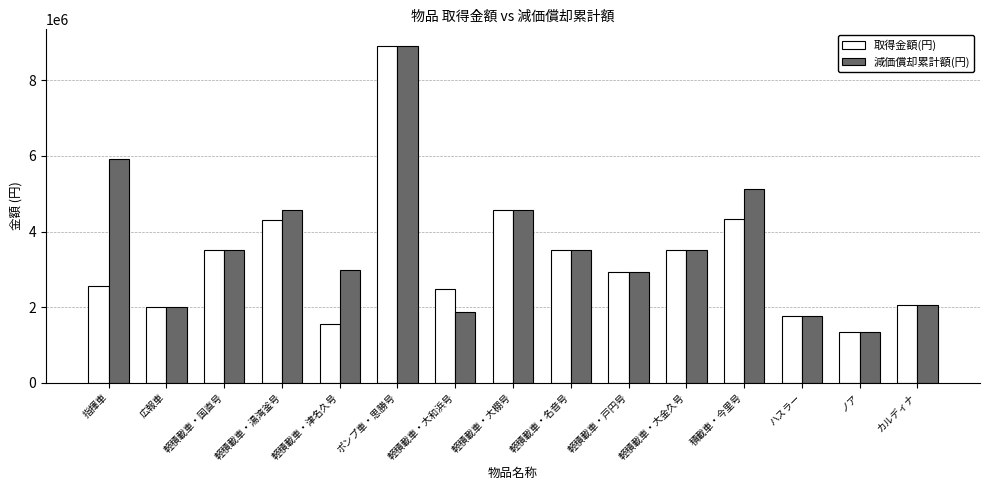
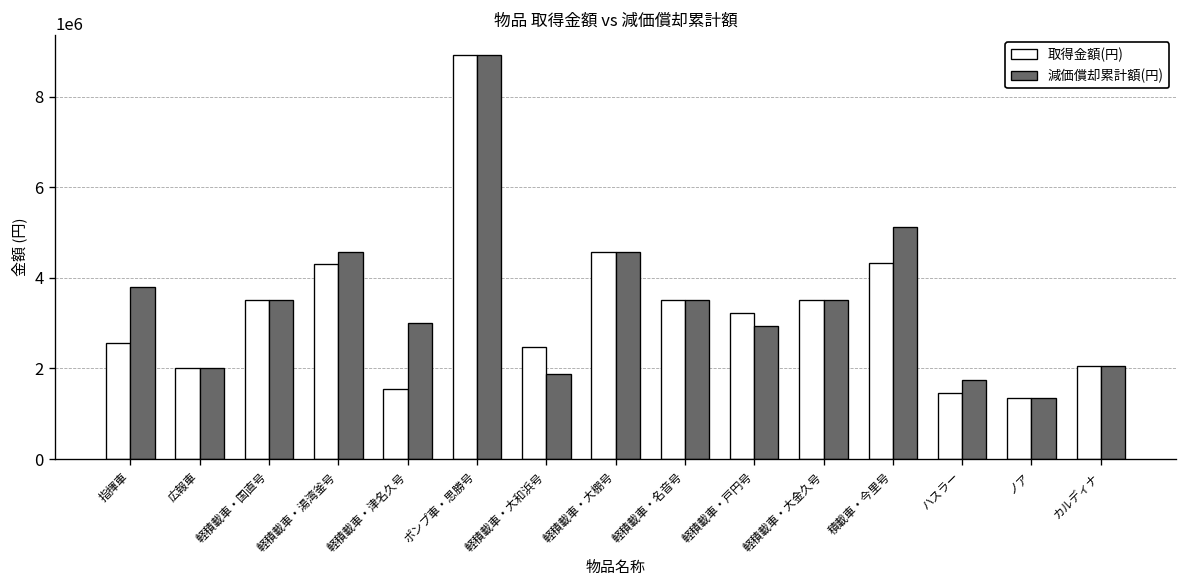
減価償却累計額(円), 指揮車: 5900000 -> 3800000
取得金額(円), 軽積載車・戸円号: 2900000 -> 3200000
取得金額(円), ハスラー: 1800000 -> 1500000
